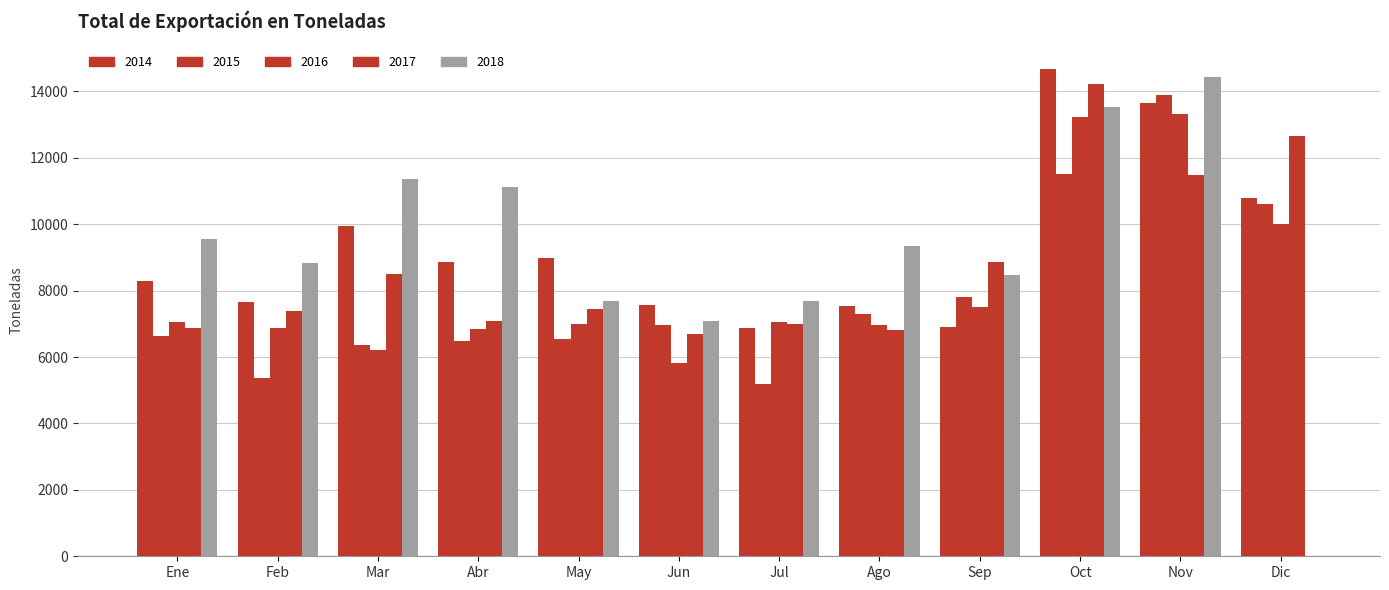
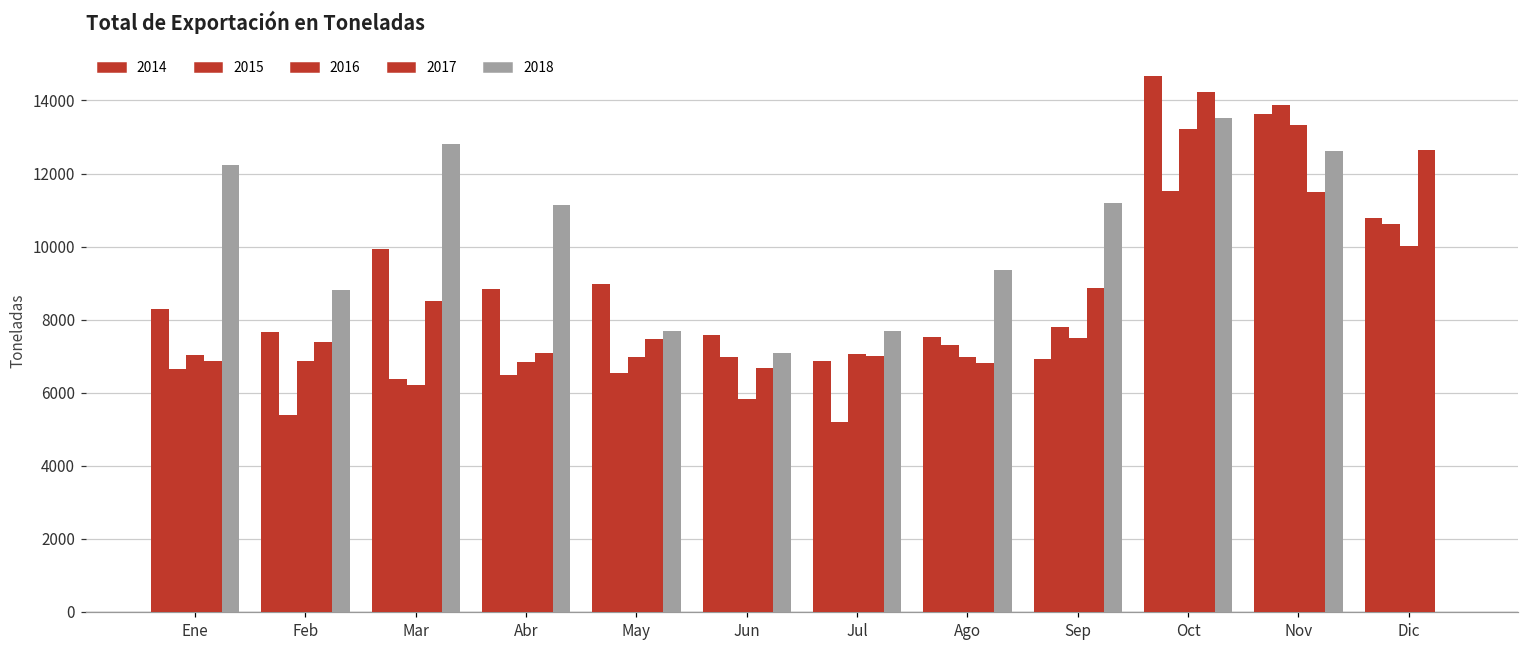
2018, Ene: 9600 -> 12200
2018, Mar: 11400 -> 12800
2018, Sep: 8500 -> 11200
2018, Nov: 14400 -> 12600
